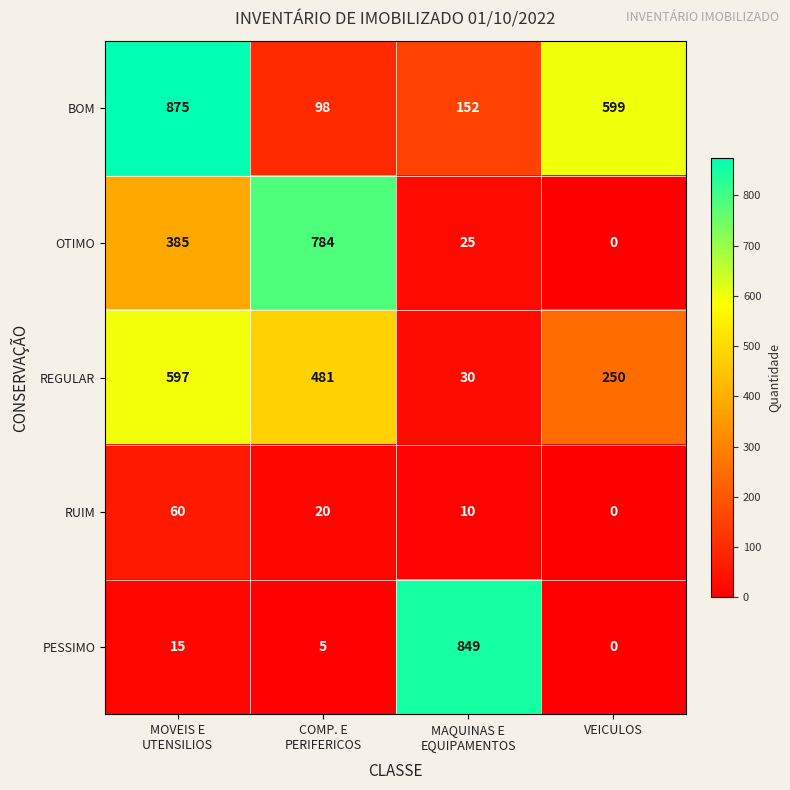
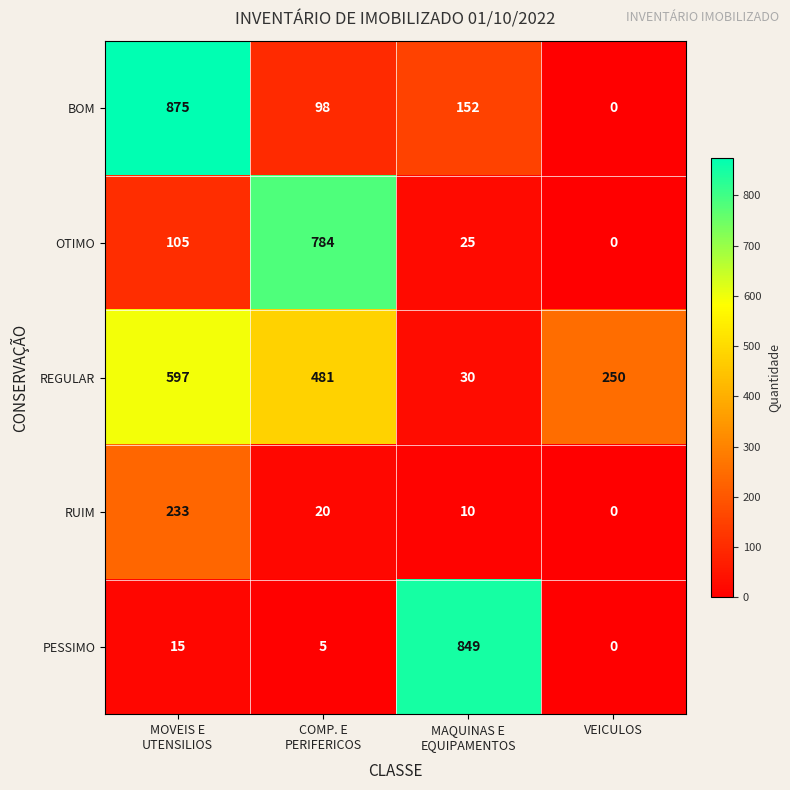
BOM, VEICULOS: 599 -> 0
OTIMO, MOVEIS E UTENSILIOS: 385 -> 105
RUIM, MOVEIS E UTENSILIOS: 60 -> 233
